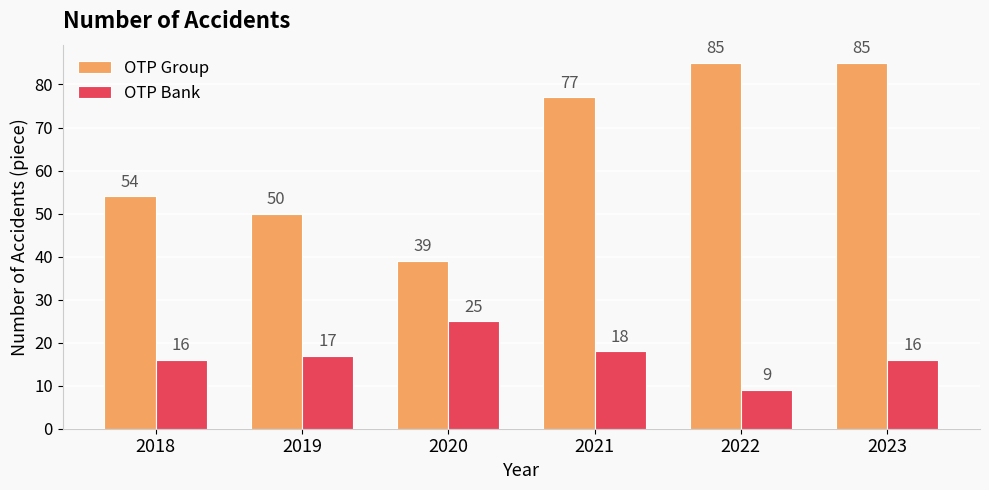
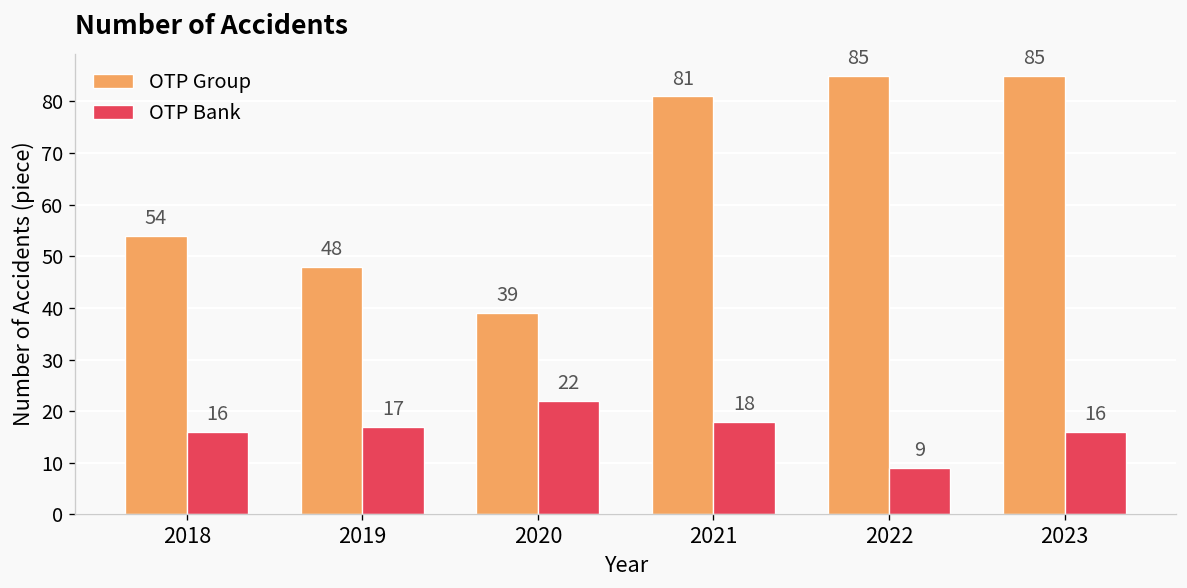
OTP Group, 2019: 50 -> 48
OTP Bank, 2020: 25 -> 22
OTP Group, 2021: 77 -> 81
